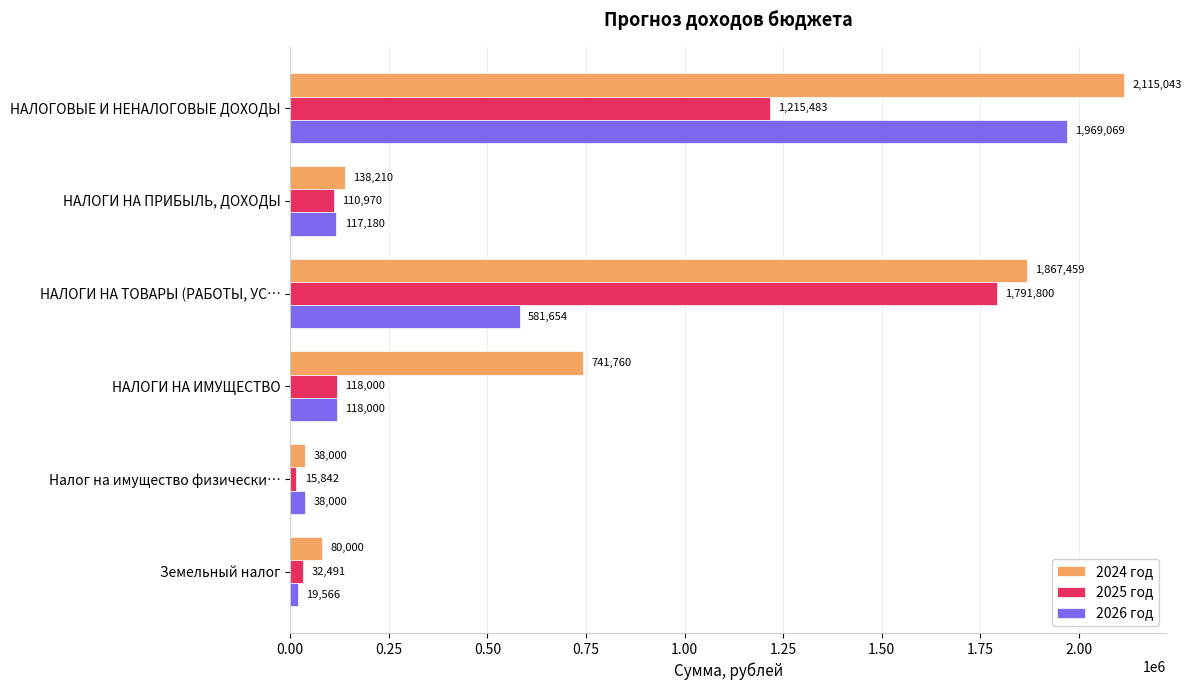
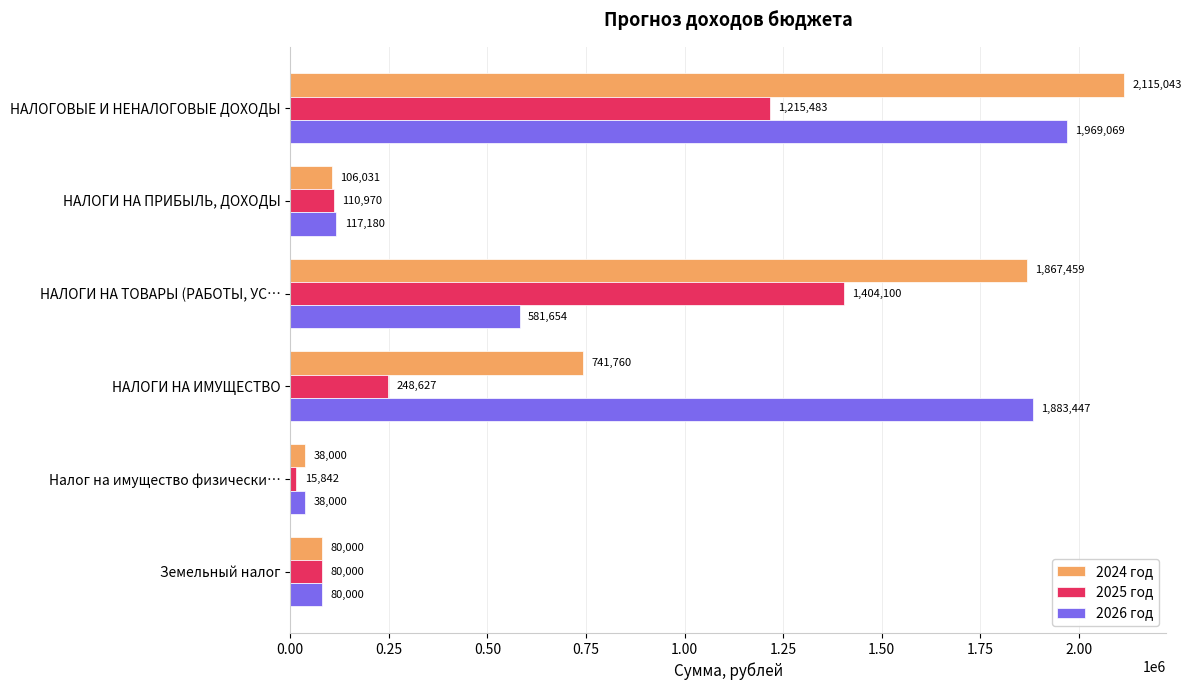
2024 год, НАЛОГИ НА ПРИБЫЛЬ, ДОХОДЫ: 138,210 -> 106,031
2025 год, НАЛОГИ НА ТОВАРЫ (РАБОТЫ, УС…: 1,791,800 -> 1,404,100
2025 год, НАЛОГИ НА ИМУЩЕСТВО: 118,000 -> 248,627
2026 год, НАЛОГИ НА ИМУЩЕСТВО: 118,000 -> 1,883,447
2025 год, Земельный налог: 32,491 -> 80,000
2026 год, Земельный налог: 19,566 -> 80,000
